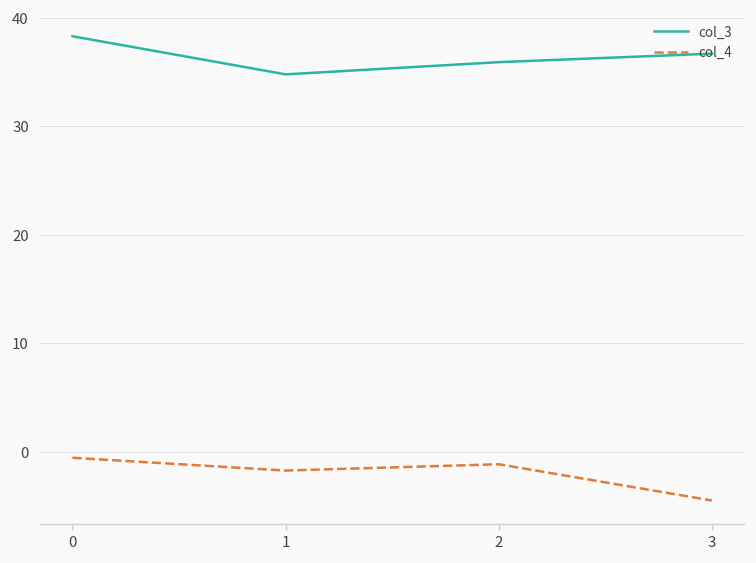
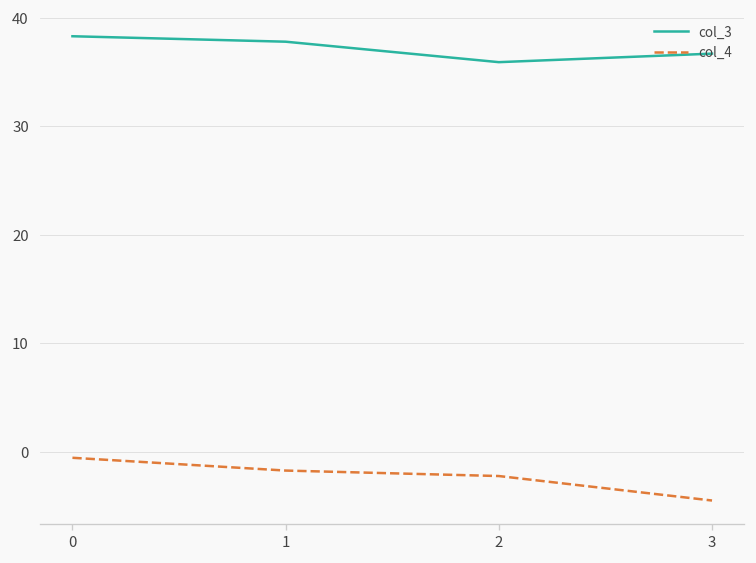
col_3, 1: 35 -> 38
col_4, 2: -1 -> -2
